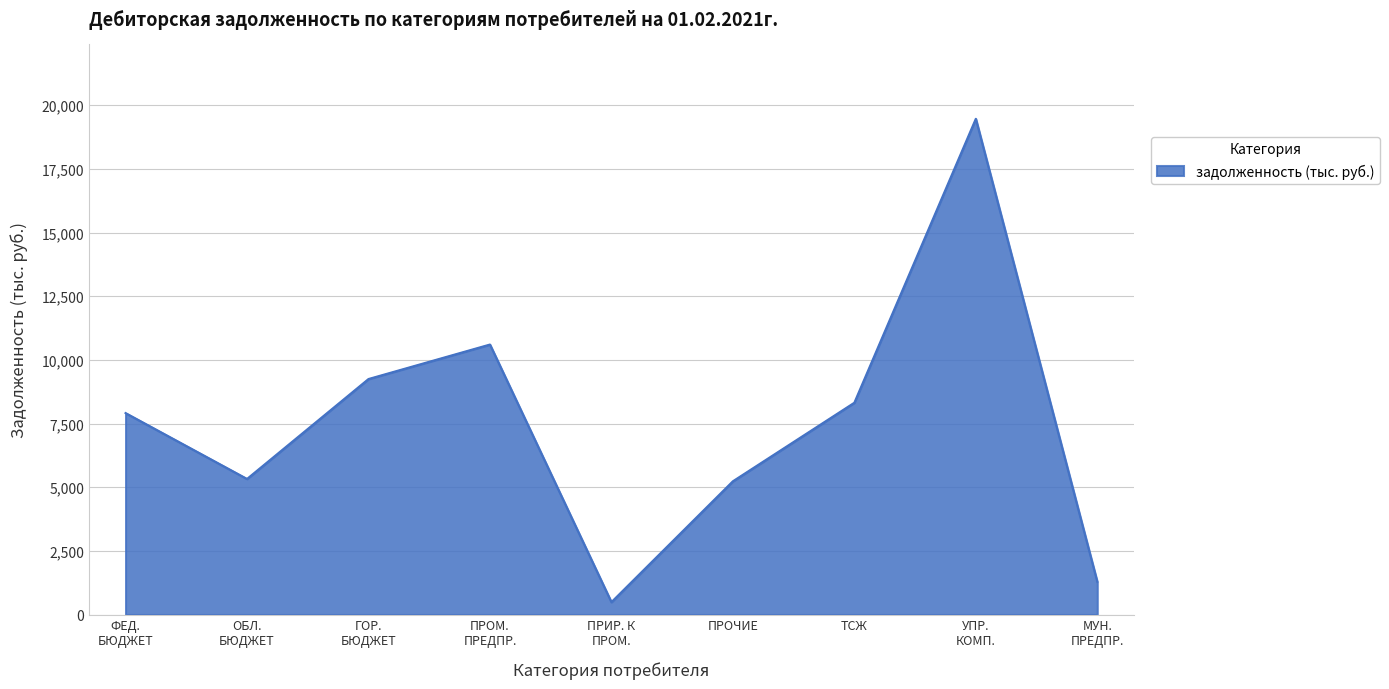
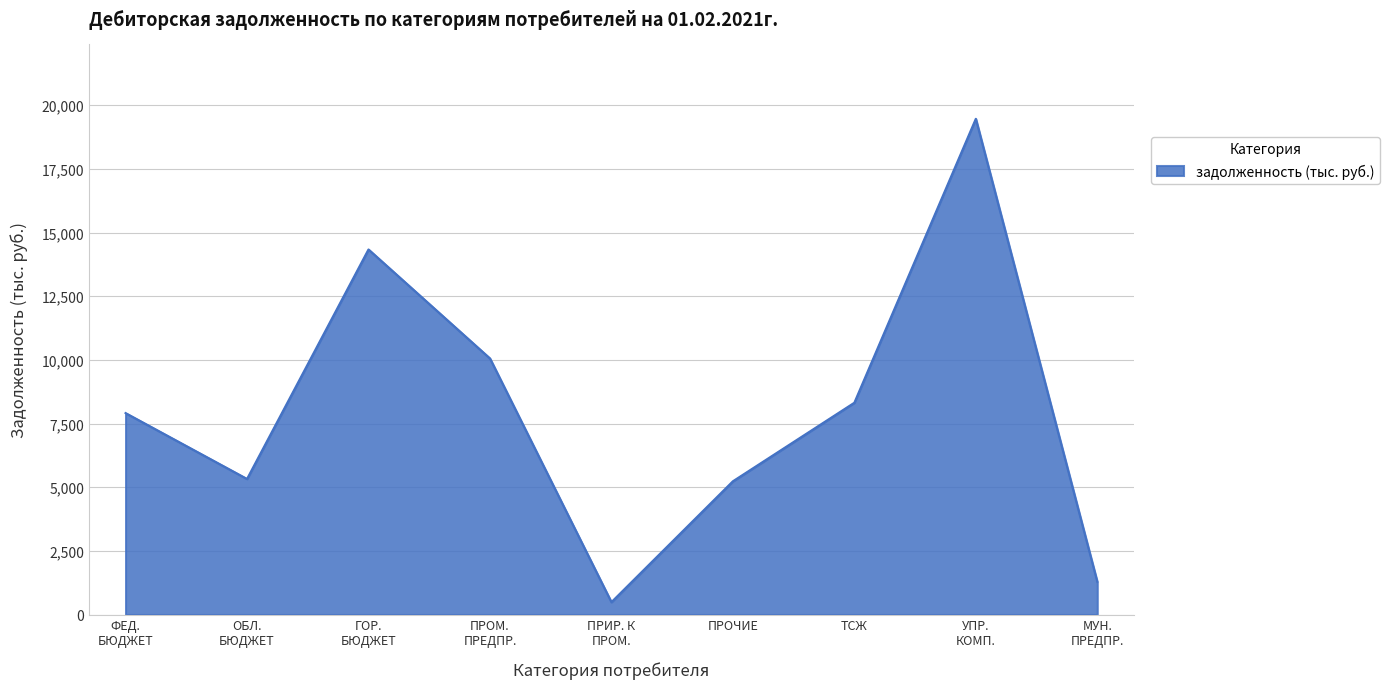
ГОР. БЮДЖЕТ: 9,200 -> 14,300
ПРОМ. ПРЕДПР.: 10,600 -> 10,100
